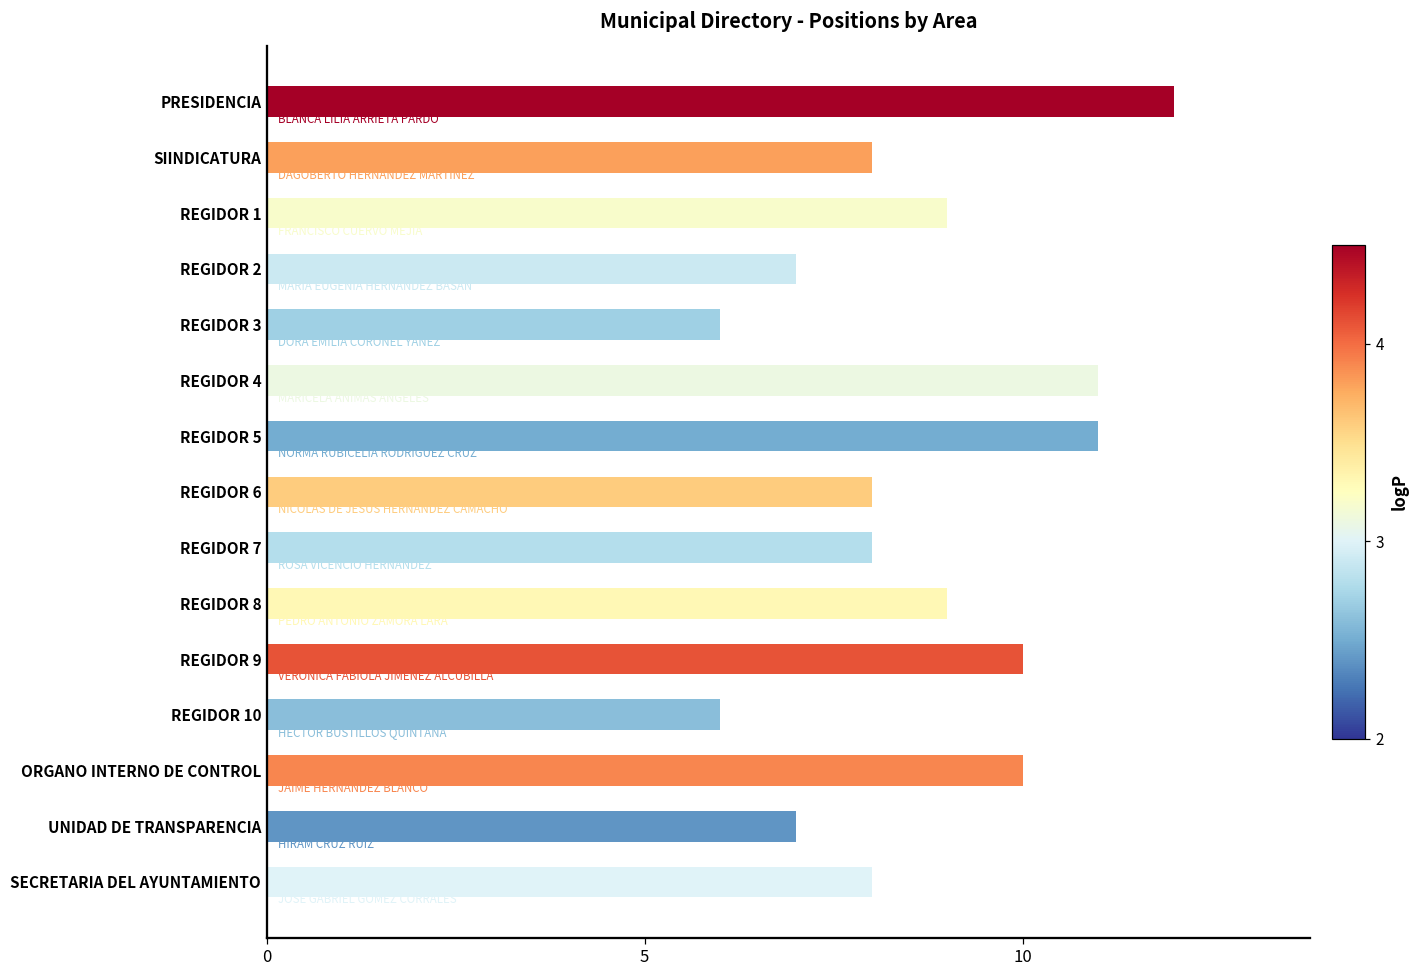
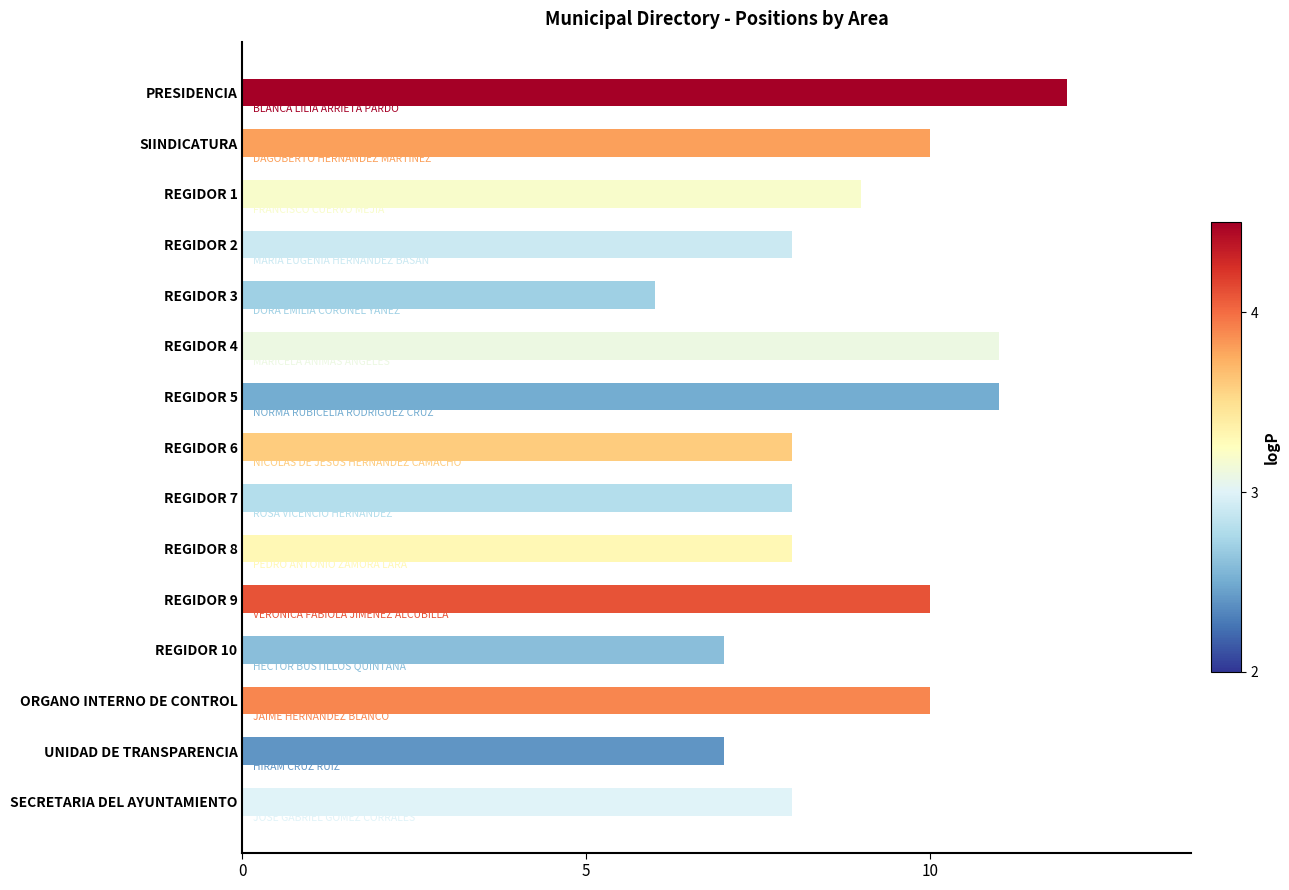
SIINDICATURA: 8 -> 10
REGIDOR 2: 7 -> 8
REGIDOR 8: 9 -> 8
REGIDOR 10: 6 -> 7
